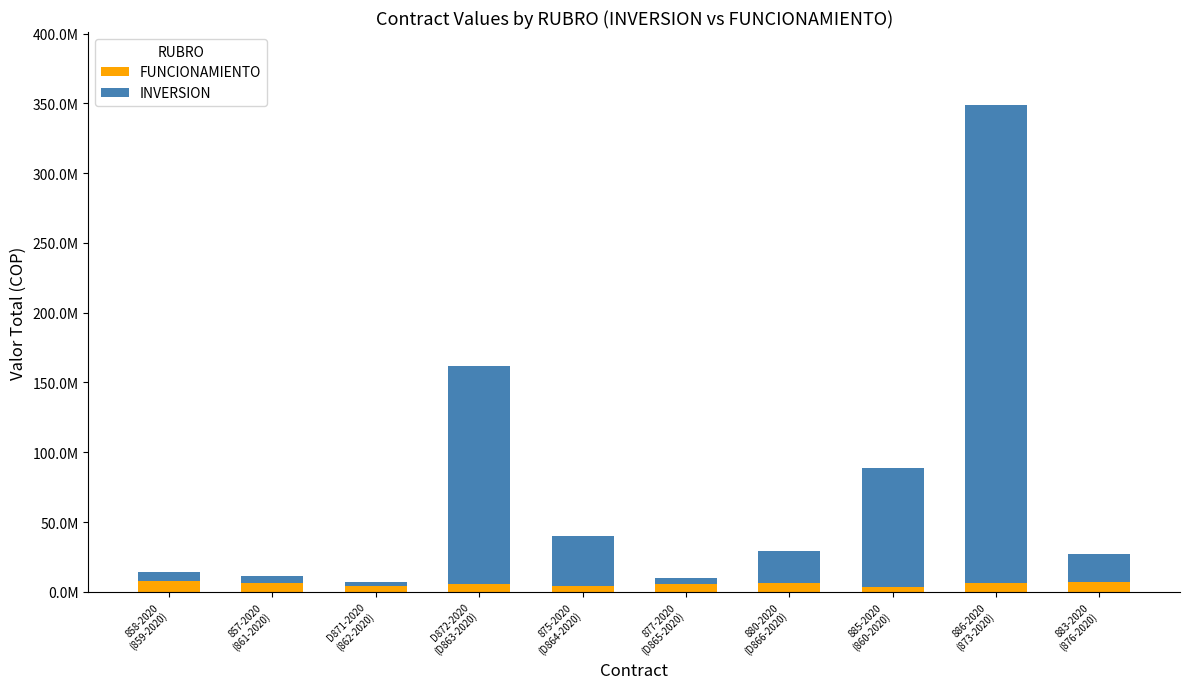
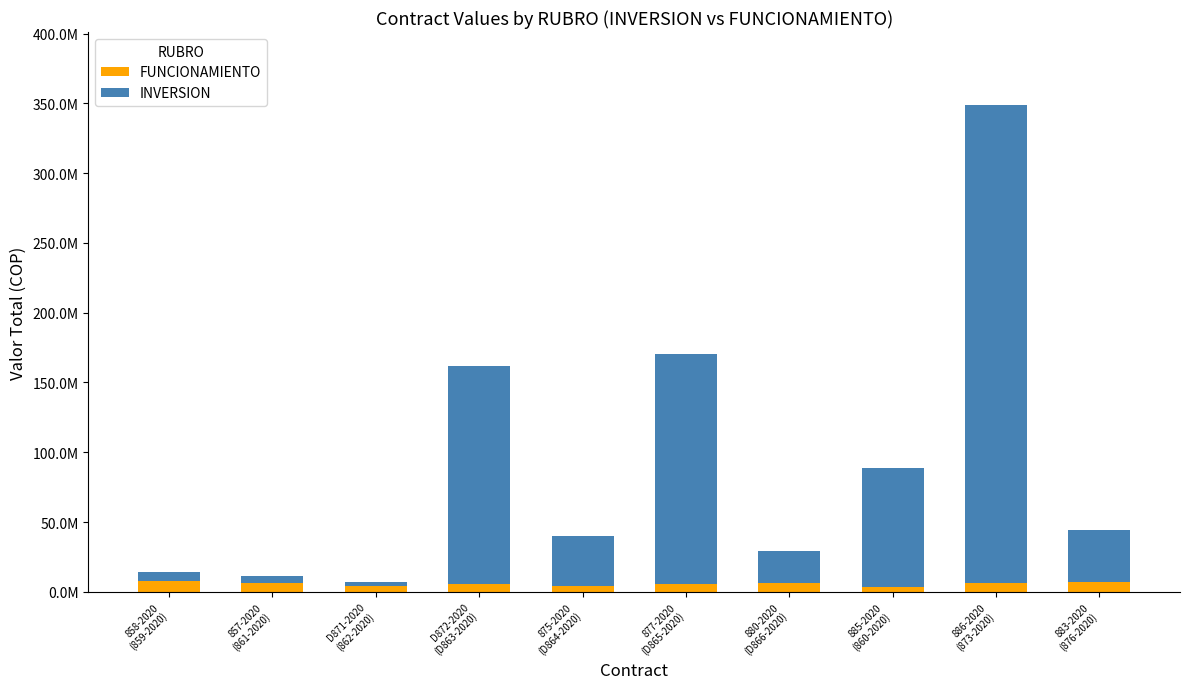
INVERSION, 877-2020 (D865-2020): 4000000 -> 164000000
INVERSION, 883-2020 (876-2020): 20000000 -> 37000000
